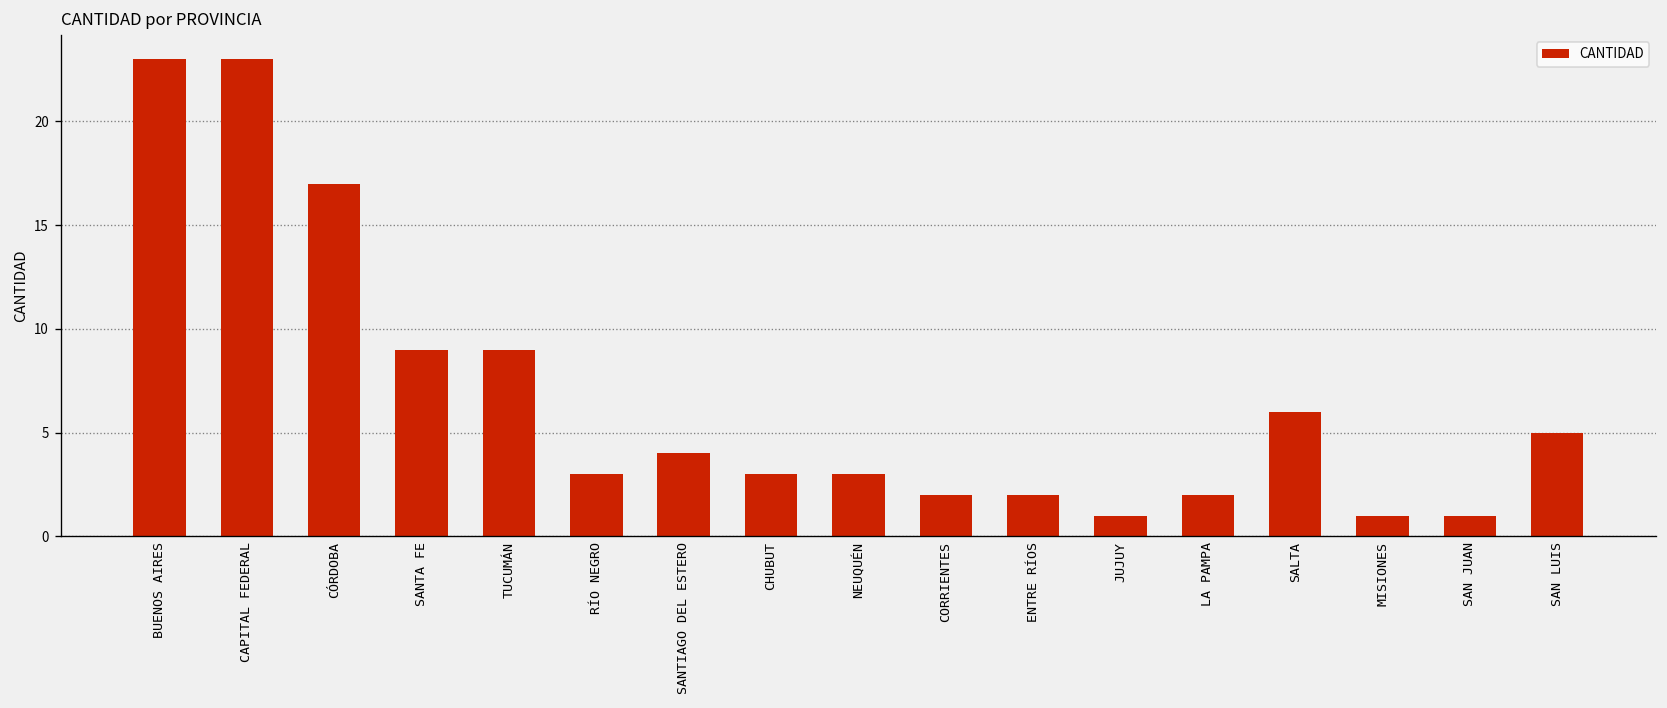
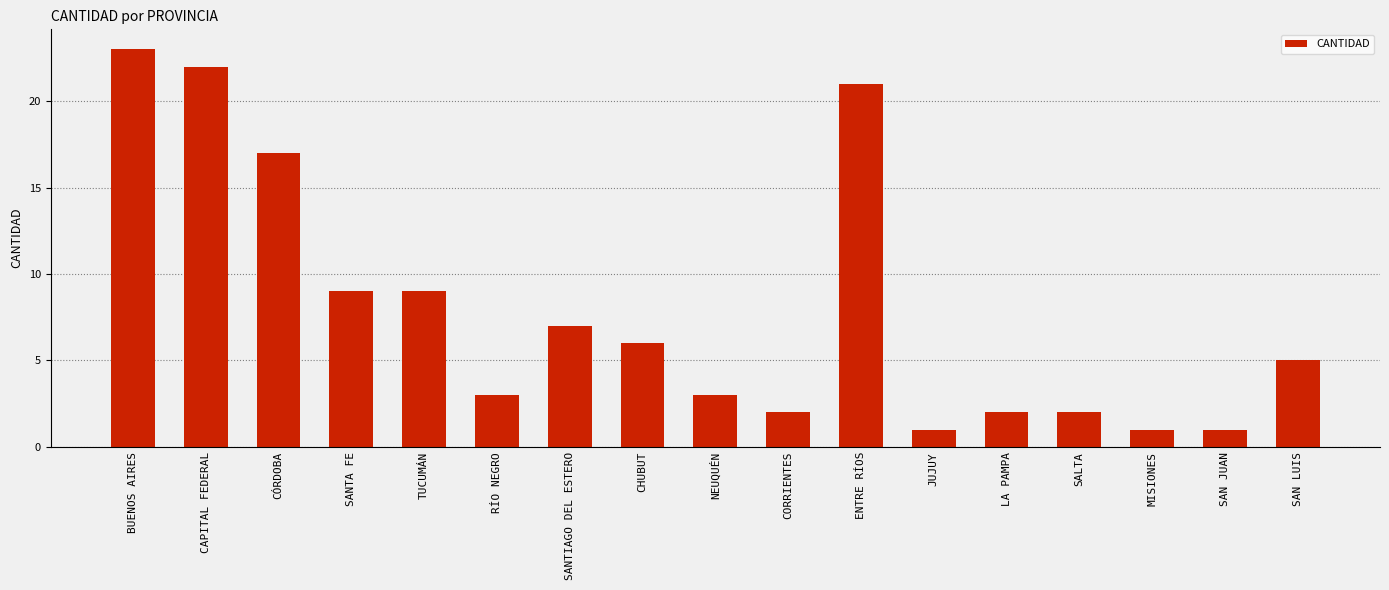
CAPITAL FEDERAL: 23 -> 22
SANTIAGO DEL ESTERO: 4 -> 7
CHUBUT: 3 -> 6
ENTRE RÍOS: 2 -> 21
SALTA: 6 -> 2
